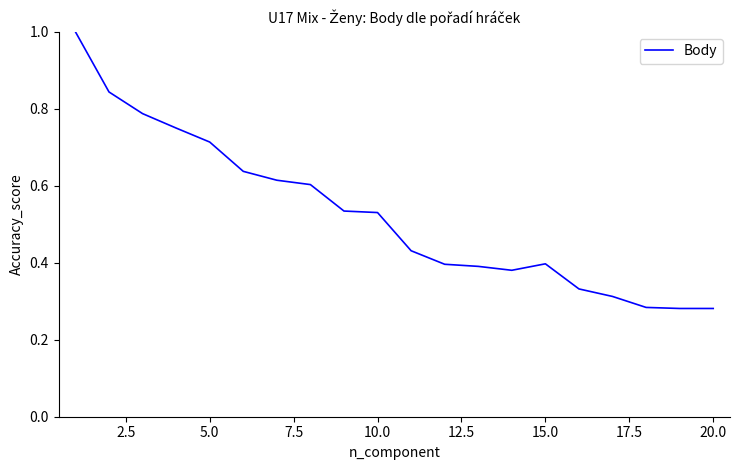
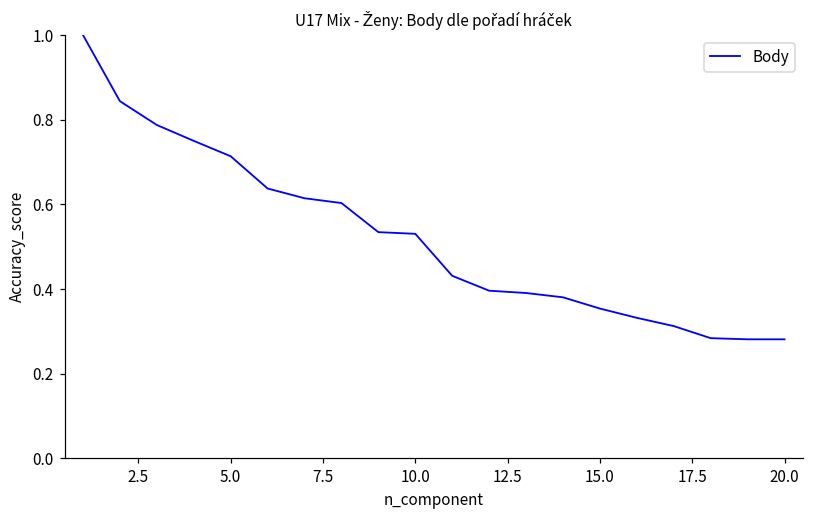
15.0: 0.40 -> 0.35
